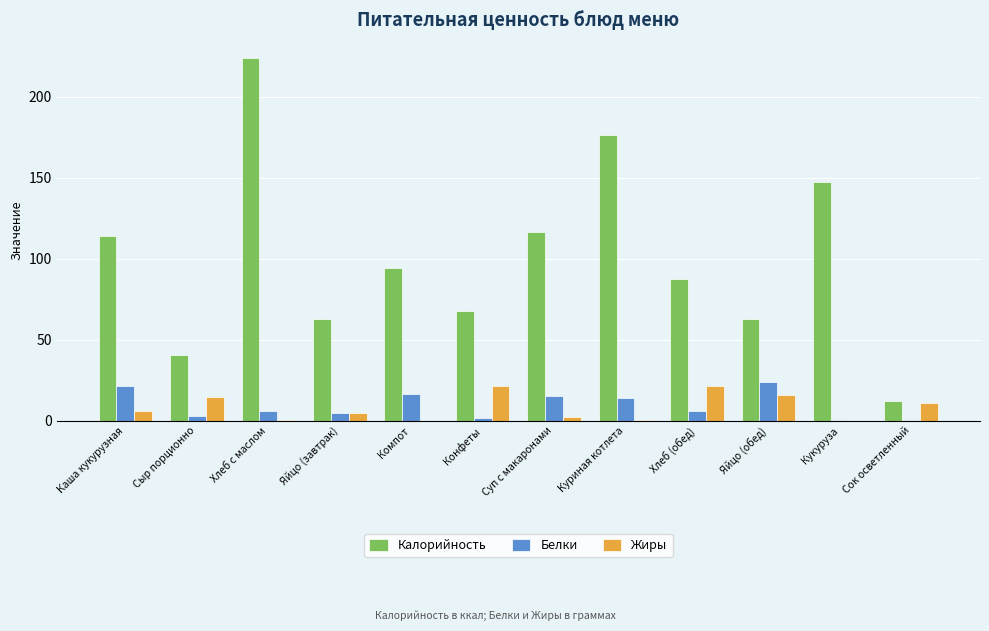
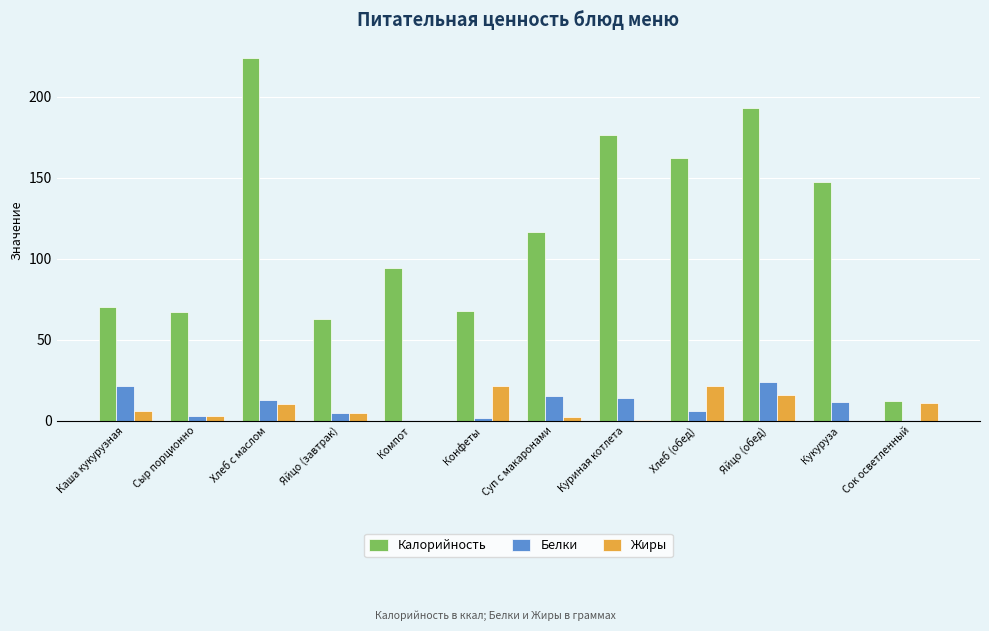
Калорийность, Каша кукурузная: 114 -> 70
Калорийность, Сыр порционно: 40 -> 67
Жиры, Сыр порционно: 15 -> 3
Белки, Хлеб с маслом: 6 -> 13
Жиры, Хлеб с маслом: 1 -> 11
Белки, Компот: 17 -> 1
Калорийность, Хлеб (обед): 87 -> 162
Калорийность, Яйцо (обед): 63 -> 193
Белки, Кукуруза: 0 -> 12
